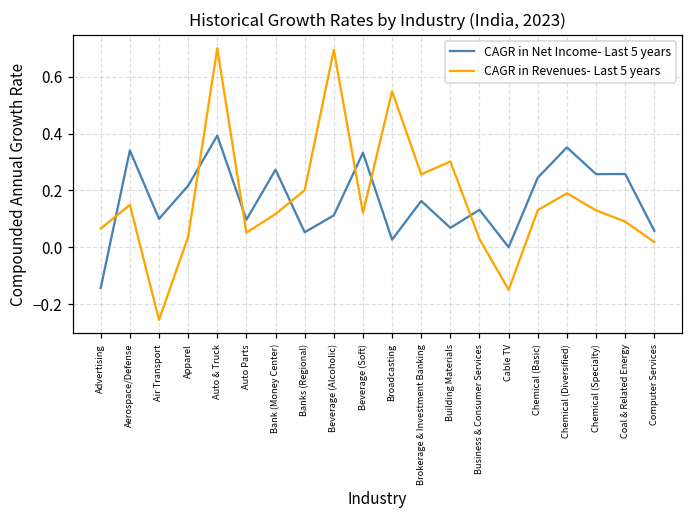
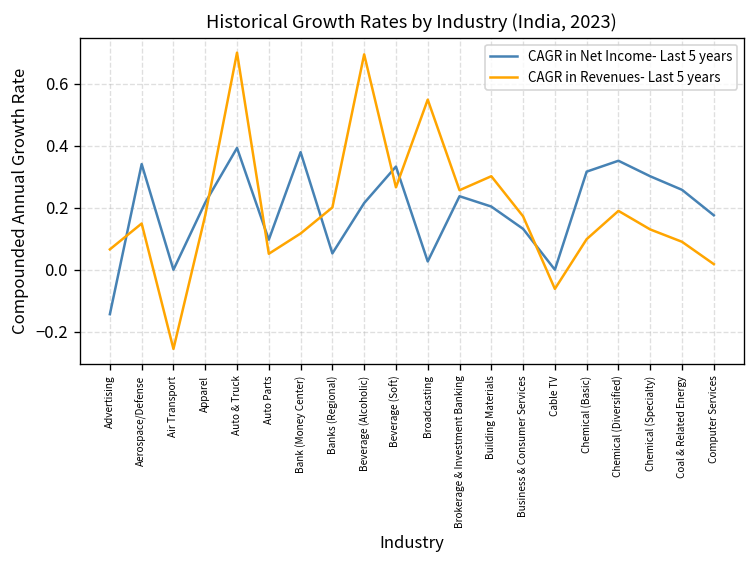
CAGR in Net Income- Last 5 years, Air Transport: 0.1 -> 0.0
CAGR in Revenues- Last 5 years, Apparel: 0.04 -> 0.18
CAGR in Net Income- Last 5 years, Bank (Money Center): 0.27 -> 0.38
CAGR in Net Income- Last 5 years, Beverage (Alcoholic): 0.11 -> 0.22
CAGR in Revenues- Last 5 years, Beverage (Soft): 0.12 -> 0.27
CAGR in Net Income- Last 5 years, Brokerage & Investment Banking: 0.16 -> 0.24
CAGR in Net Income- Last 5 years, Building Materials: 0.07 -> 0.20
CAGR in Revenues- Last 5 years, Business & Consumer Services: 0.03 -> 0.17
CAGR in Revenues- Last 5 years, Cable TV: -0.15 -> -0.06
CAGR in Net Income- Last 5 years, Chemical (Basic): 0.24 -> 0.32
CAGR in Revenues- Last 5 years, Chemical (Basic): 0.13 -> 0.10
CAGR in Net Income- Last 5 years, Chemical (Specialty): 0.26 -> 0.30
CAGR in Net Income- Last 5 years, Computer Services: 0.06 -> 0.18
